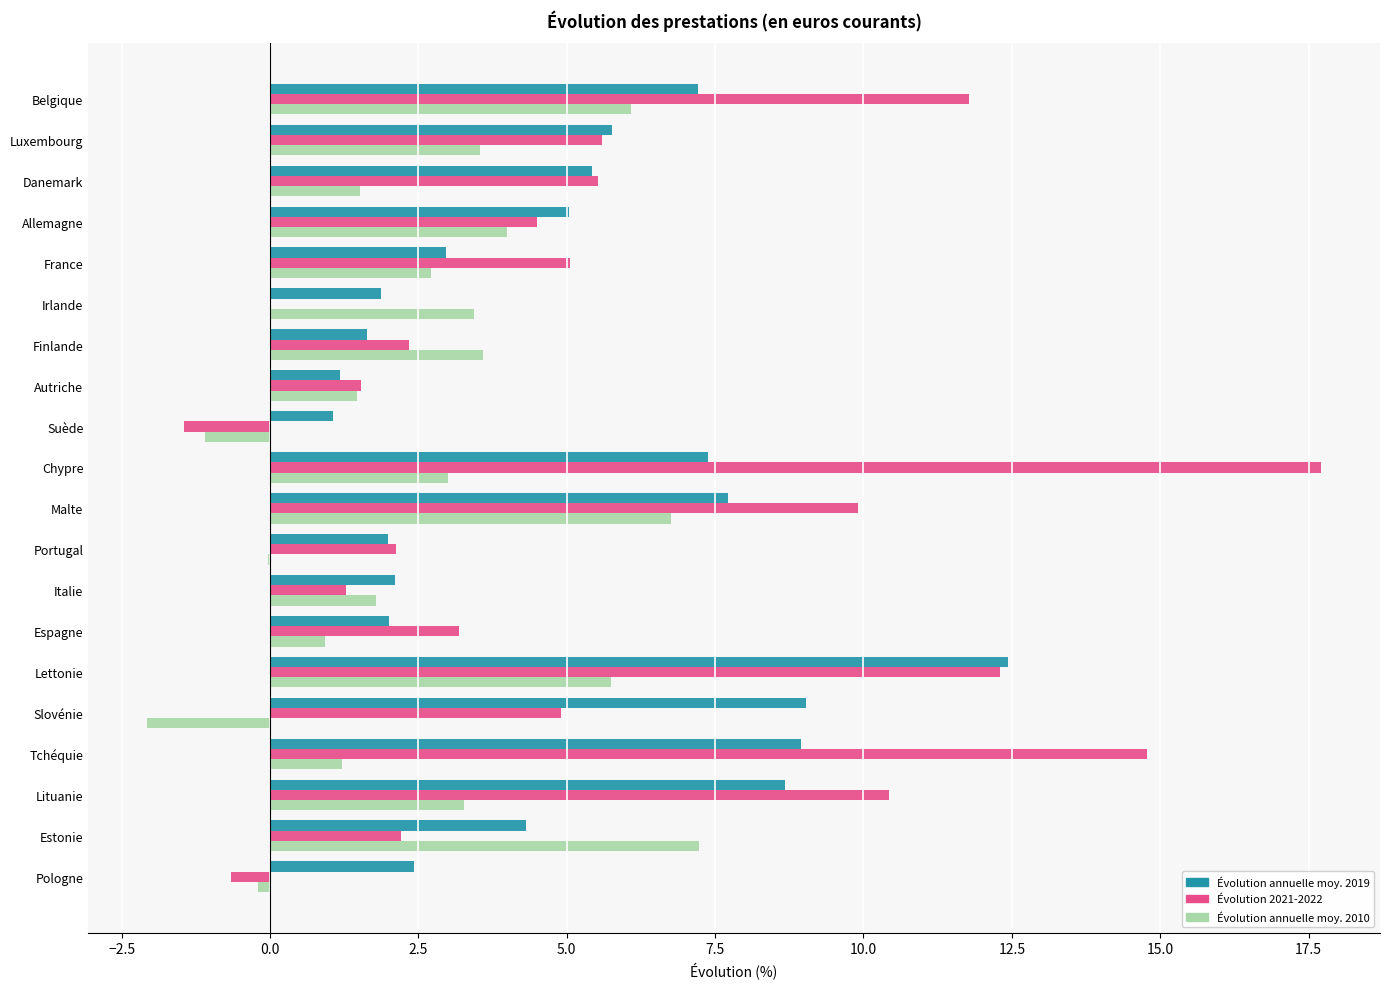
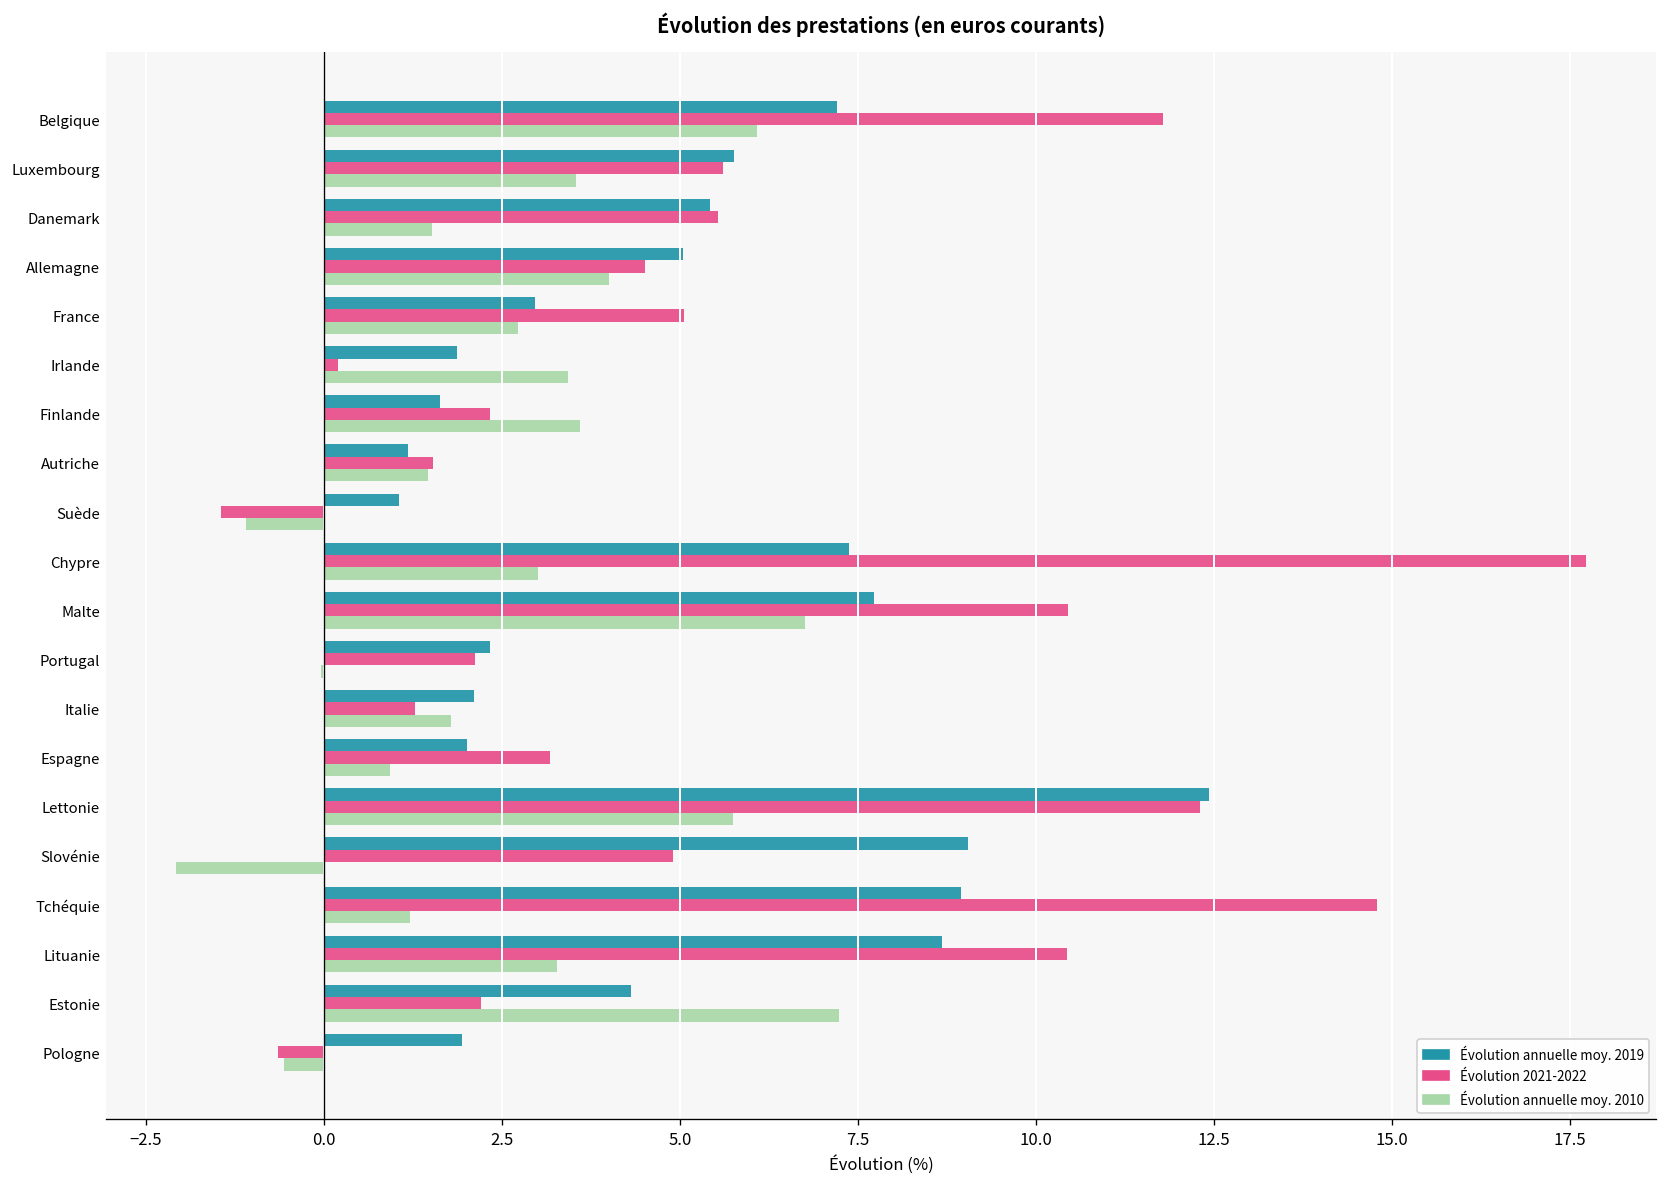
Évolution 2021-2022, Irlande: 0.0 -> 0.2
Évolution 2021-2022, Malte: 9.9 -> 10.4
Évolution annuelle moy. 2019, Portugal: 2.0 -> 2.3
Évolution annuelle moy. 2019, Pologne: 2.4 -> 1.9
Évolution annuelle moy. 2010, Pologne: -0.2 -> -0.6
